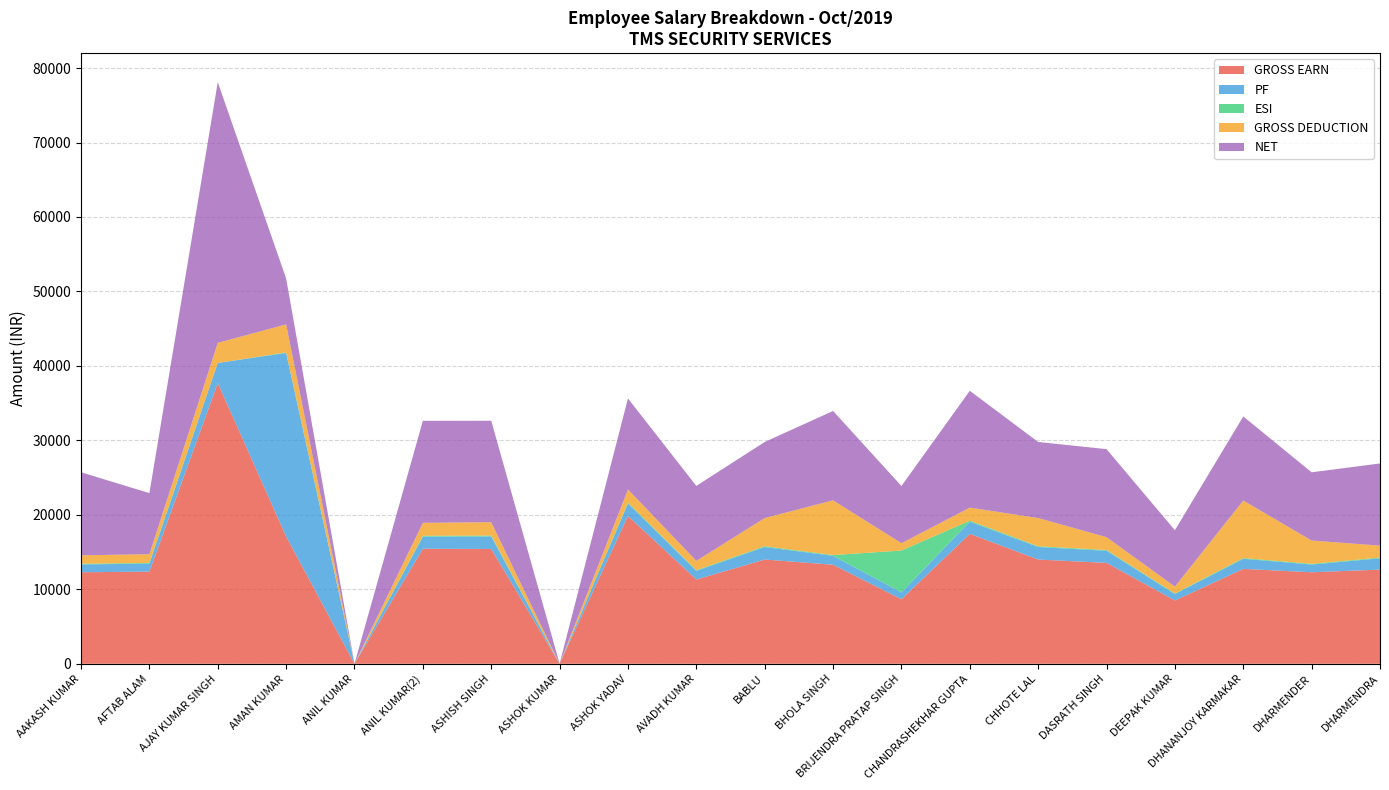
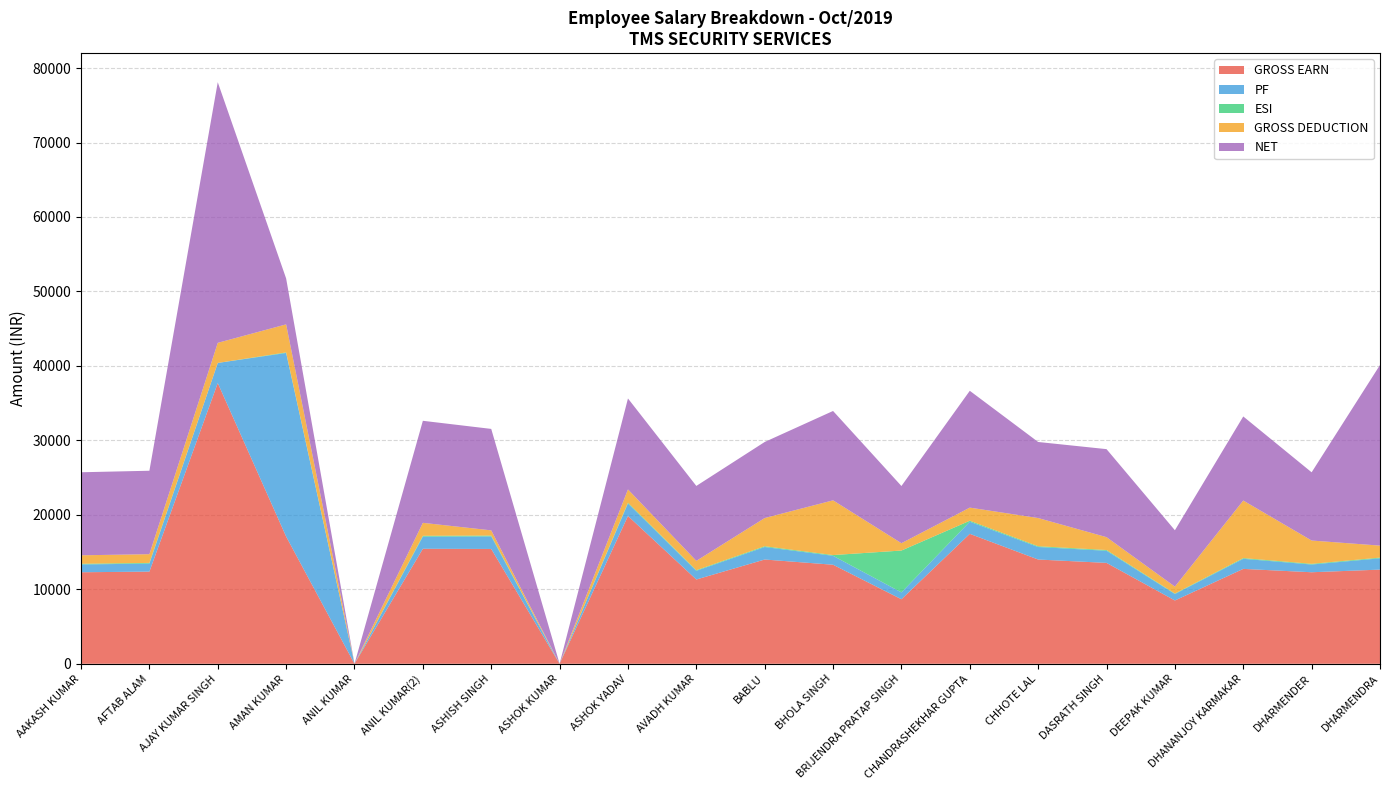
NET, AFTAB ALAM: 8000 -> 11000
GROSS DEDUCTION, ASHISH SINGH: 2000 -> 1000
NET, DHARMENDRA: 11000 -> 24000
